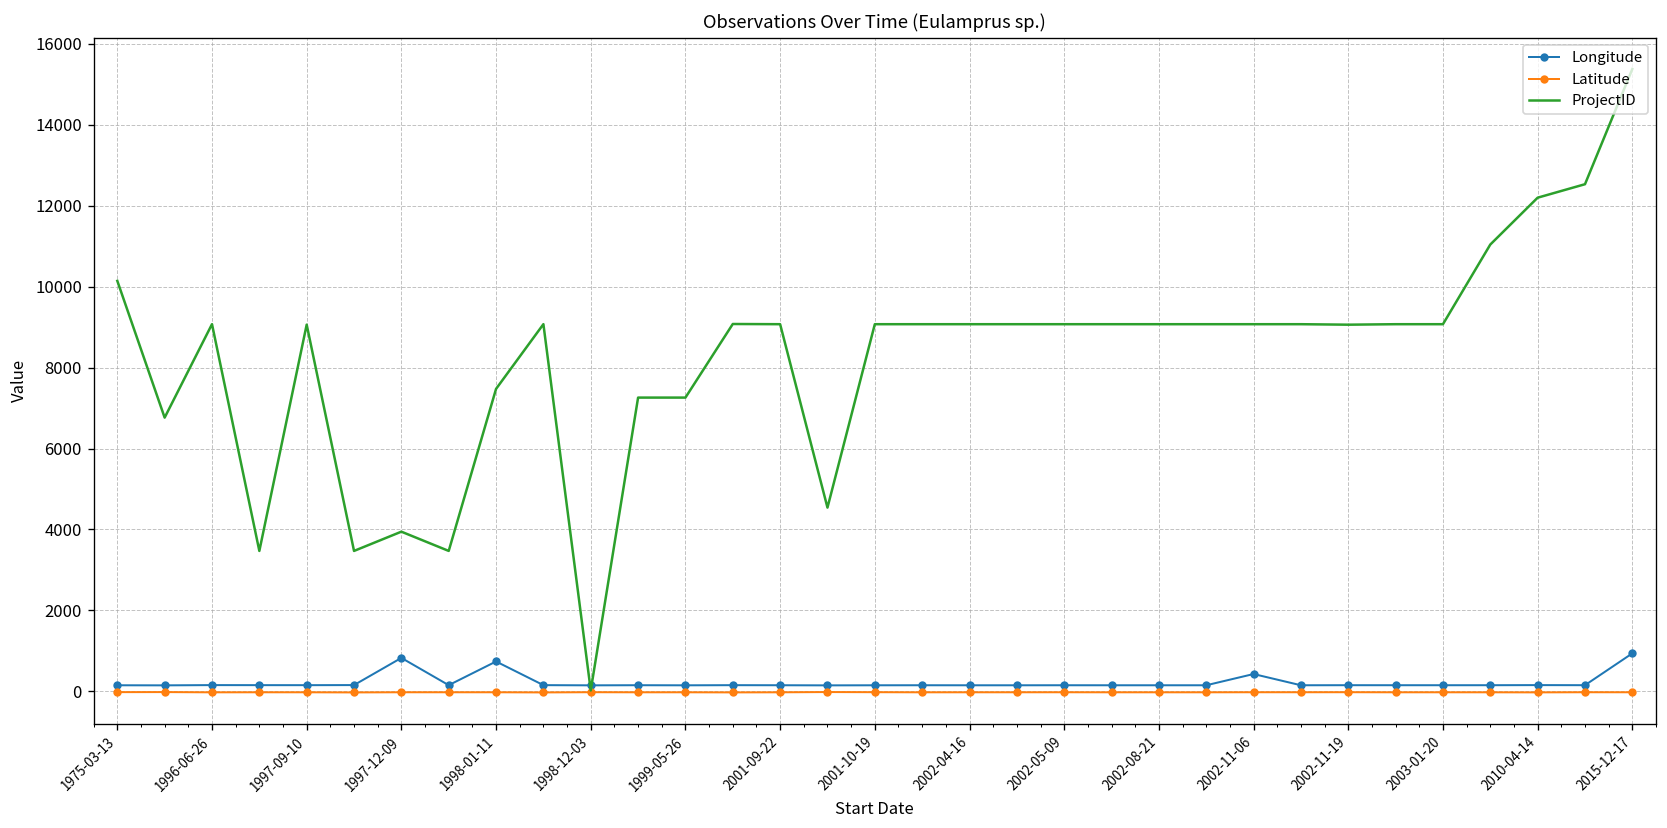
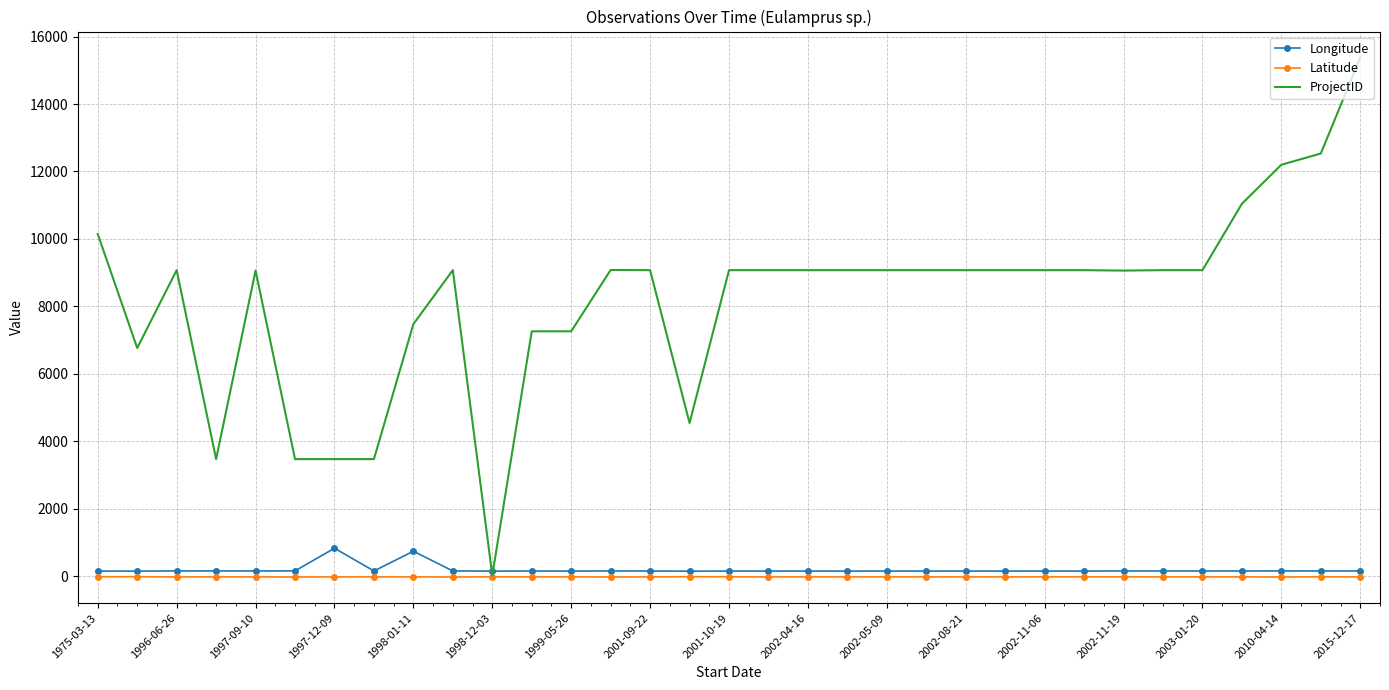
ProjectID, 1997-12-09: 3900 -> 3500
Longitude, 2002-11-06: 400 -> 100
Longitude, 2015-12-17: 900 -> 200
